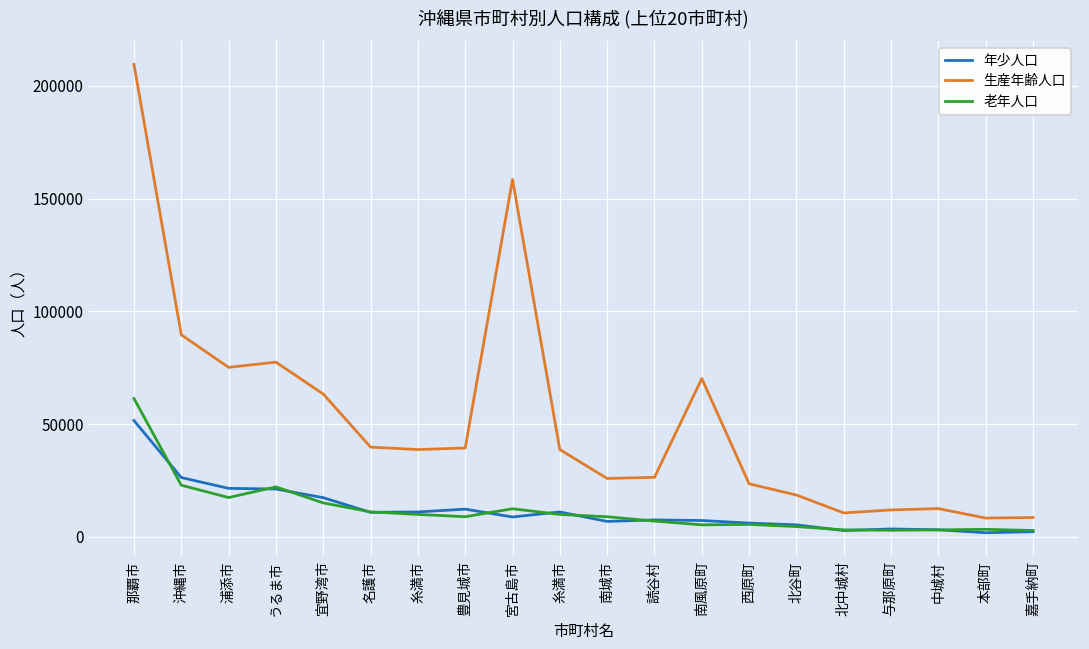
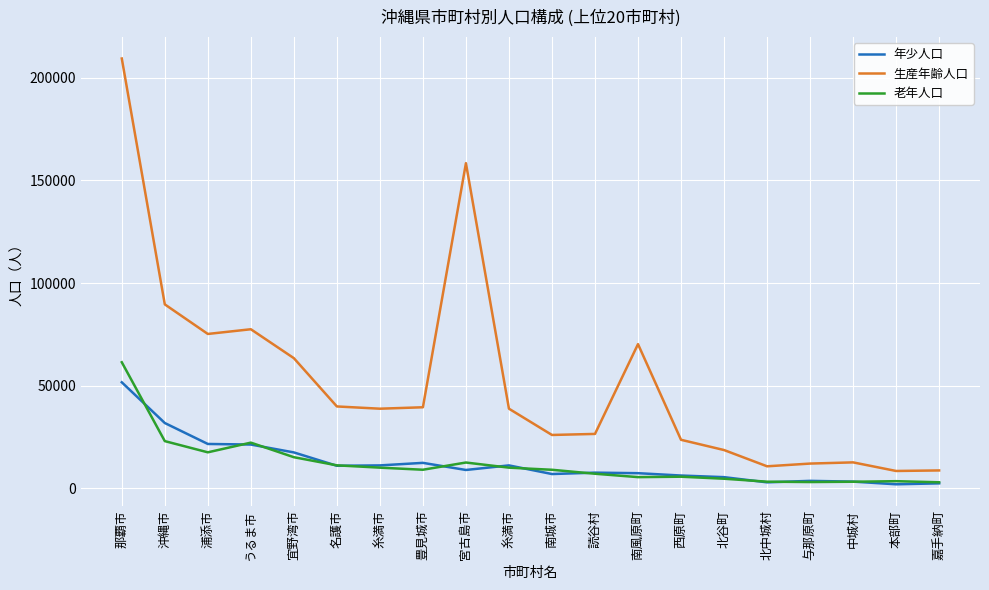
年少人口, 沖縄市: 26000 -> 32000
